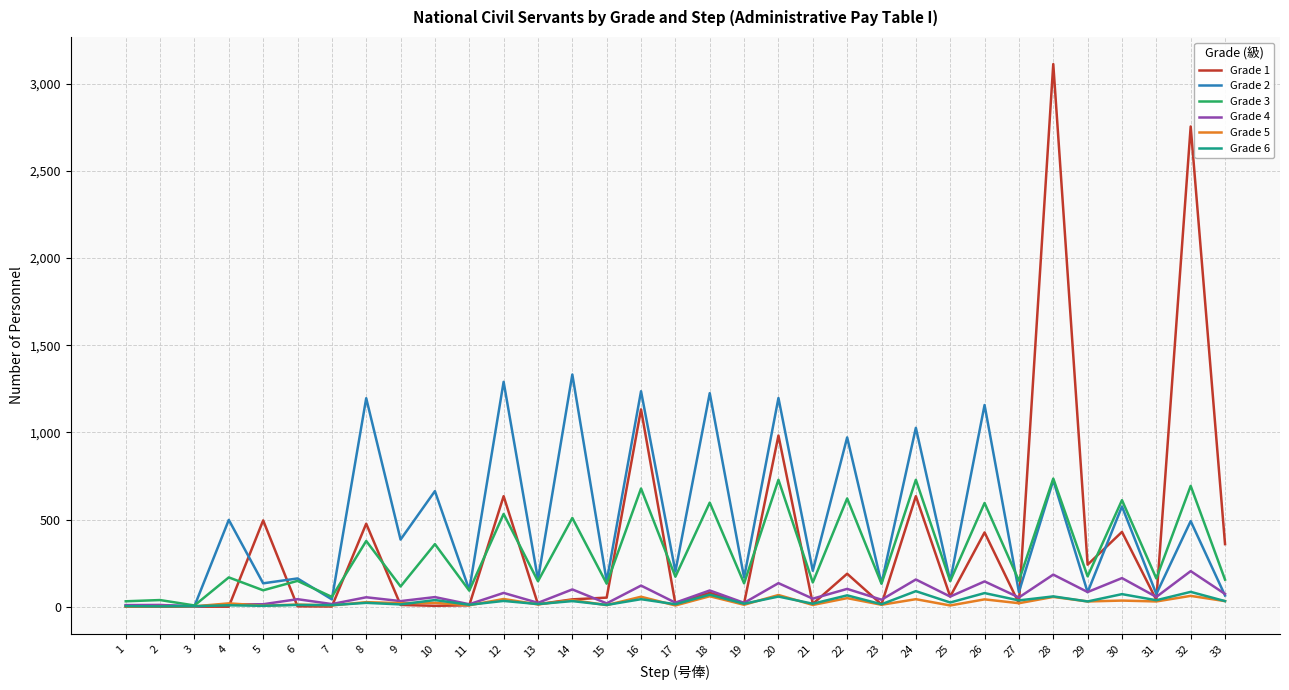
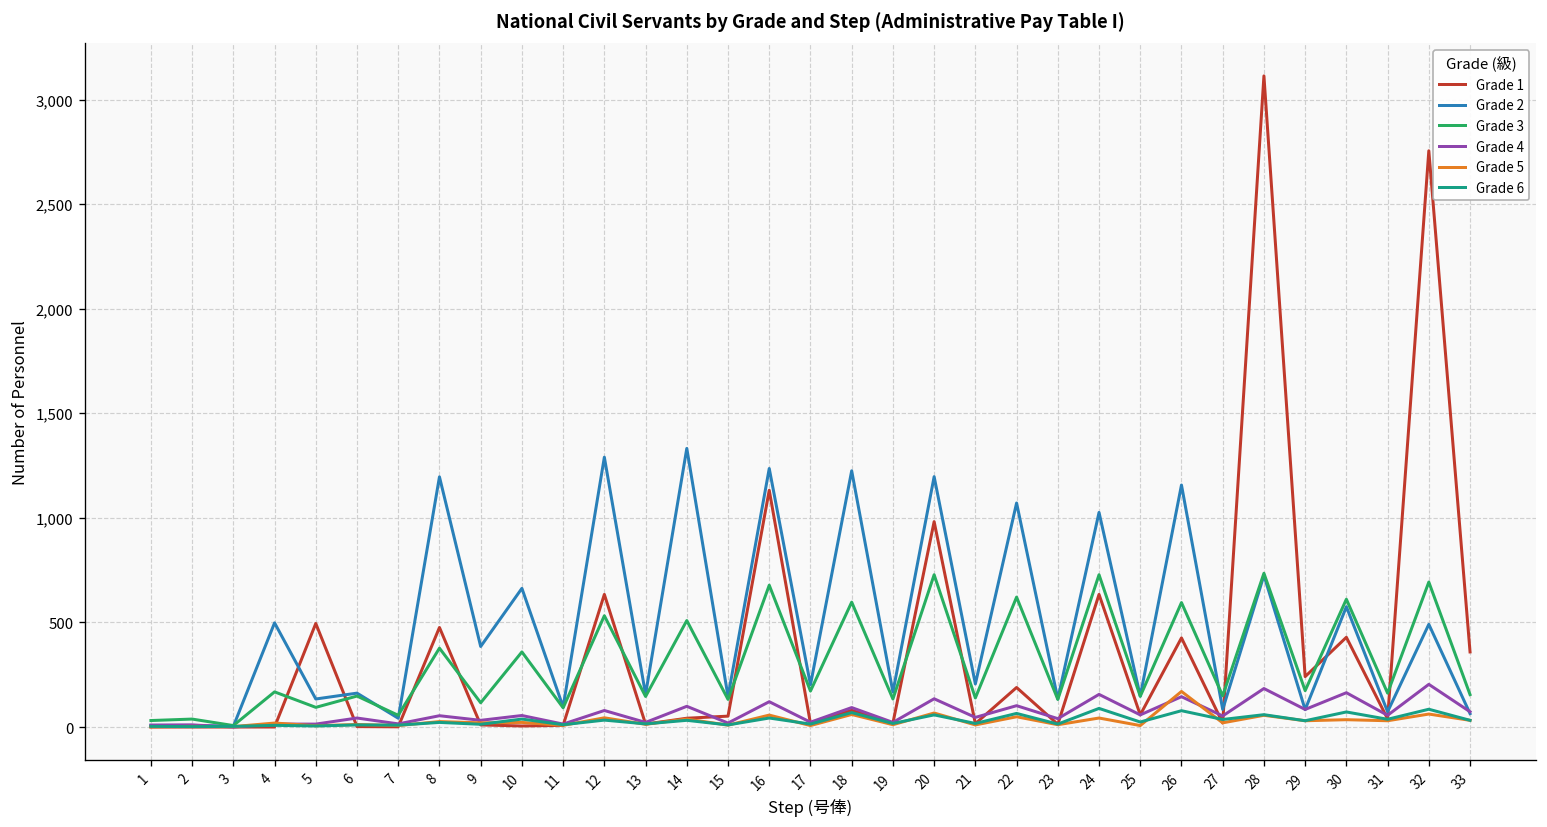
Grade 2, 22: 970 -> 1,070
Grade 5, 26: 40 -> 170
